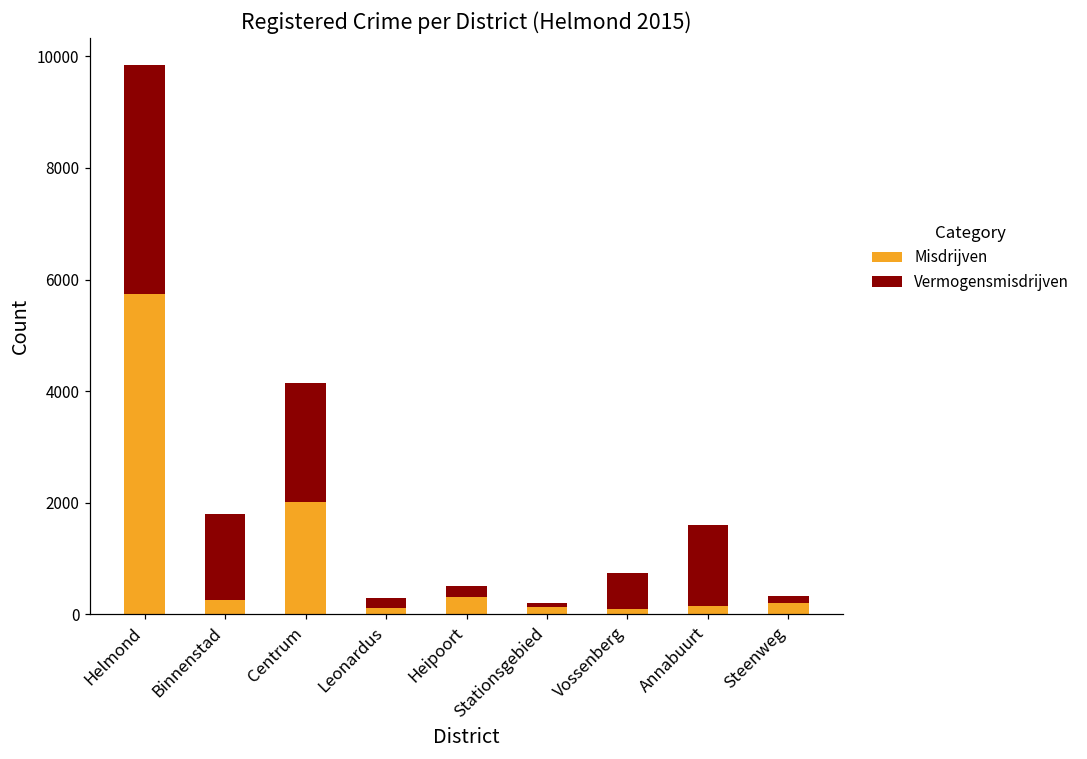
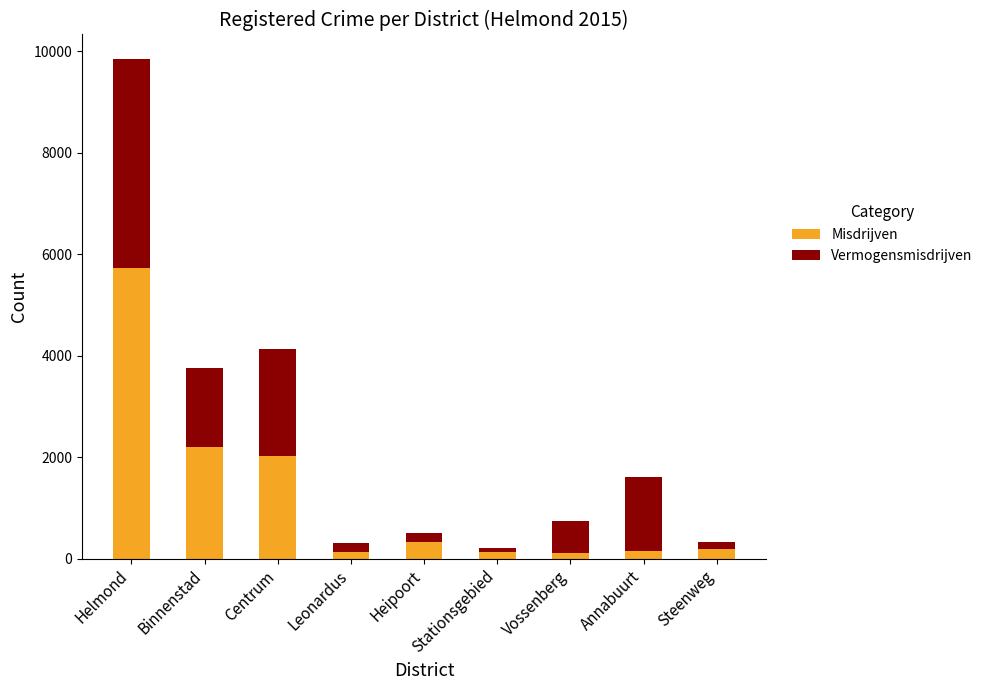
Misdrijven, Binnenstad: 300 -> 2200
